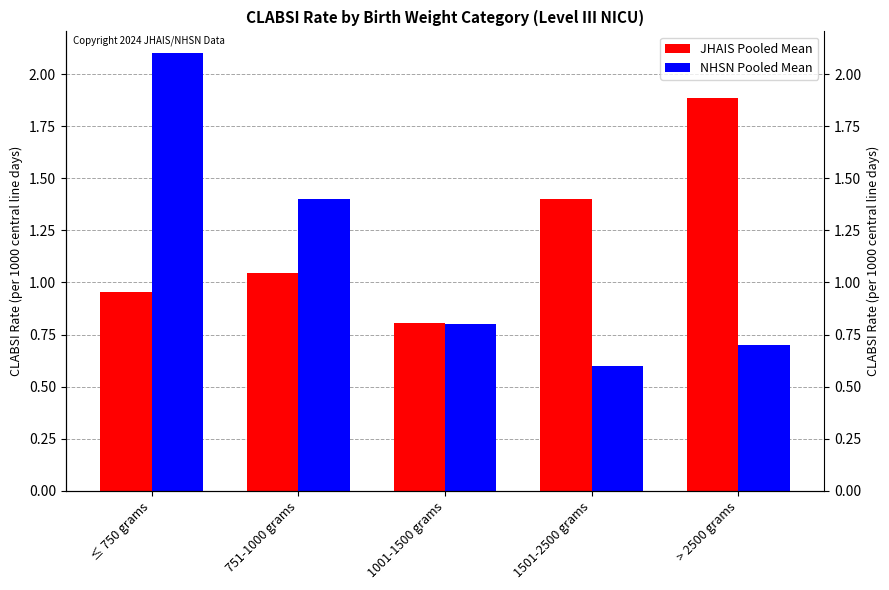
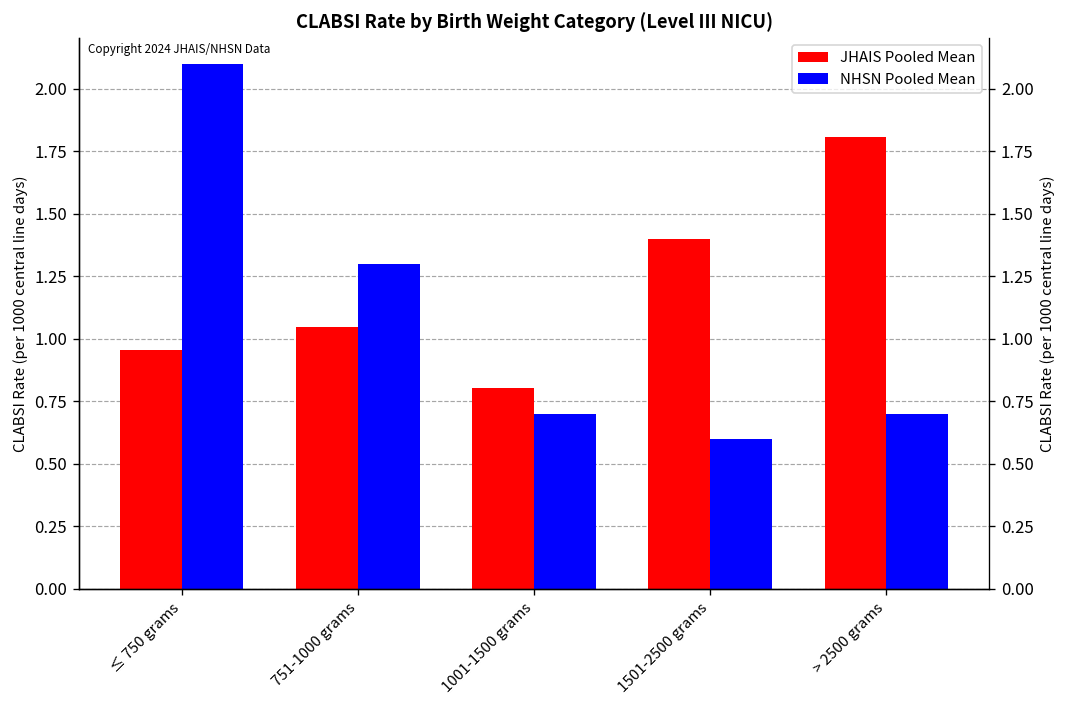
NHSN Pooled Mean, 751-1000 grams: 1.4 -> 1.3
NHSN Pooled Mean, 1001-1500 grams: 0.8 -> 0.7
JHAIS Pooled Mean, > 2500 grams: 1.89 -> 1.81
